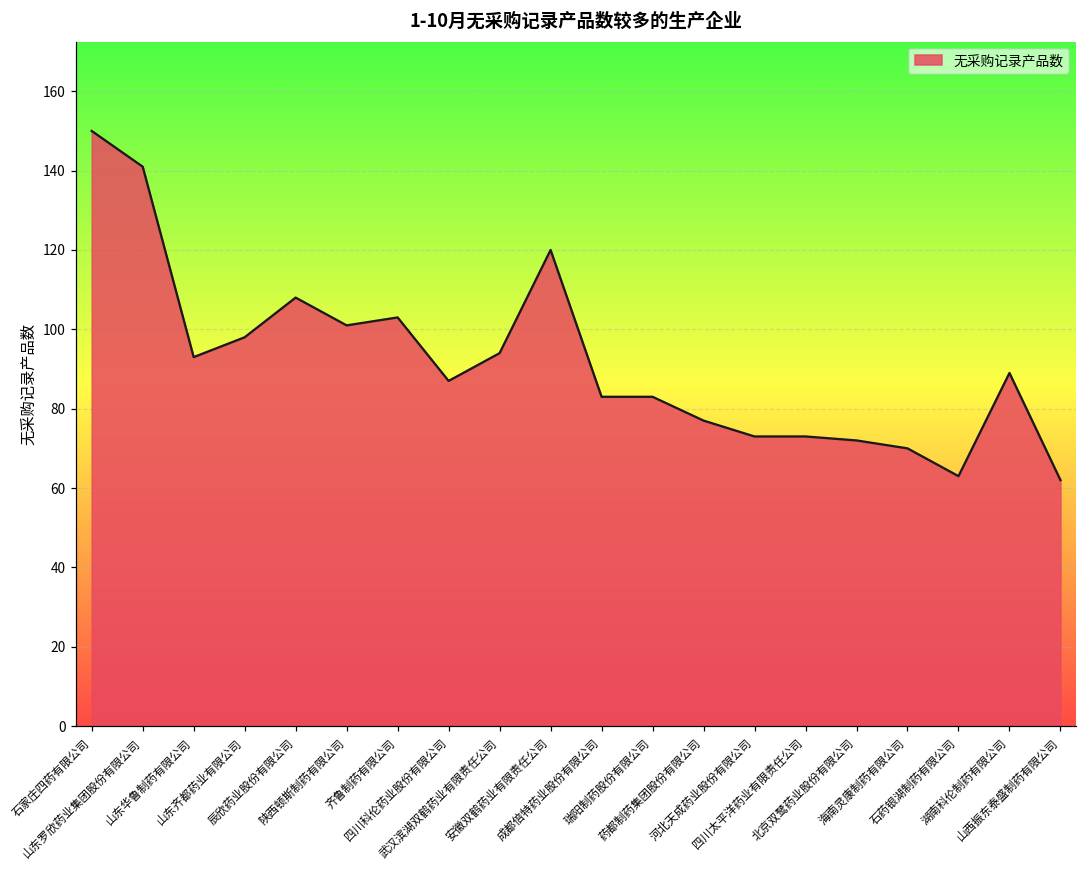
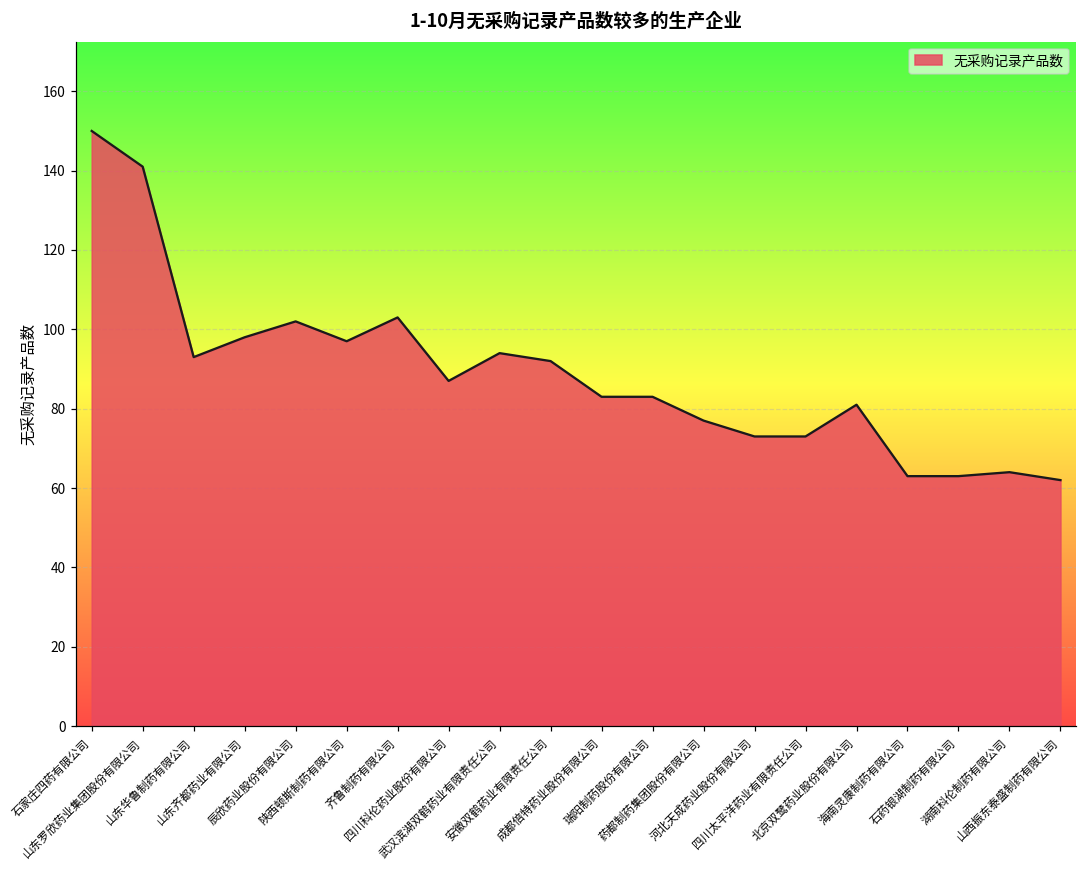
辰欣药业股份有限公司: 108 -> 102
陕西顿斯制药有限公司: 101 -> 97
安徽双鹤药业有限责任公司: 120 -> 92
北京双鹭药业股份有限公司: 72 -> 81
海南灵康制药有限公司: 70 -> 63
湖南科伦制药有限公司: 89 -> 64
